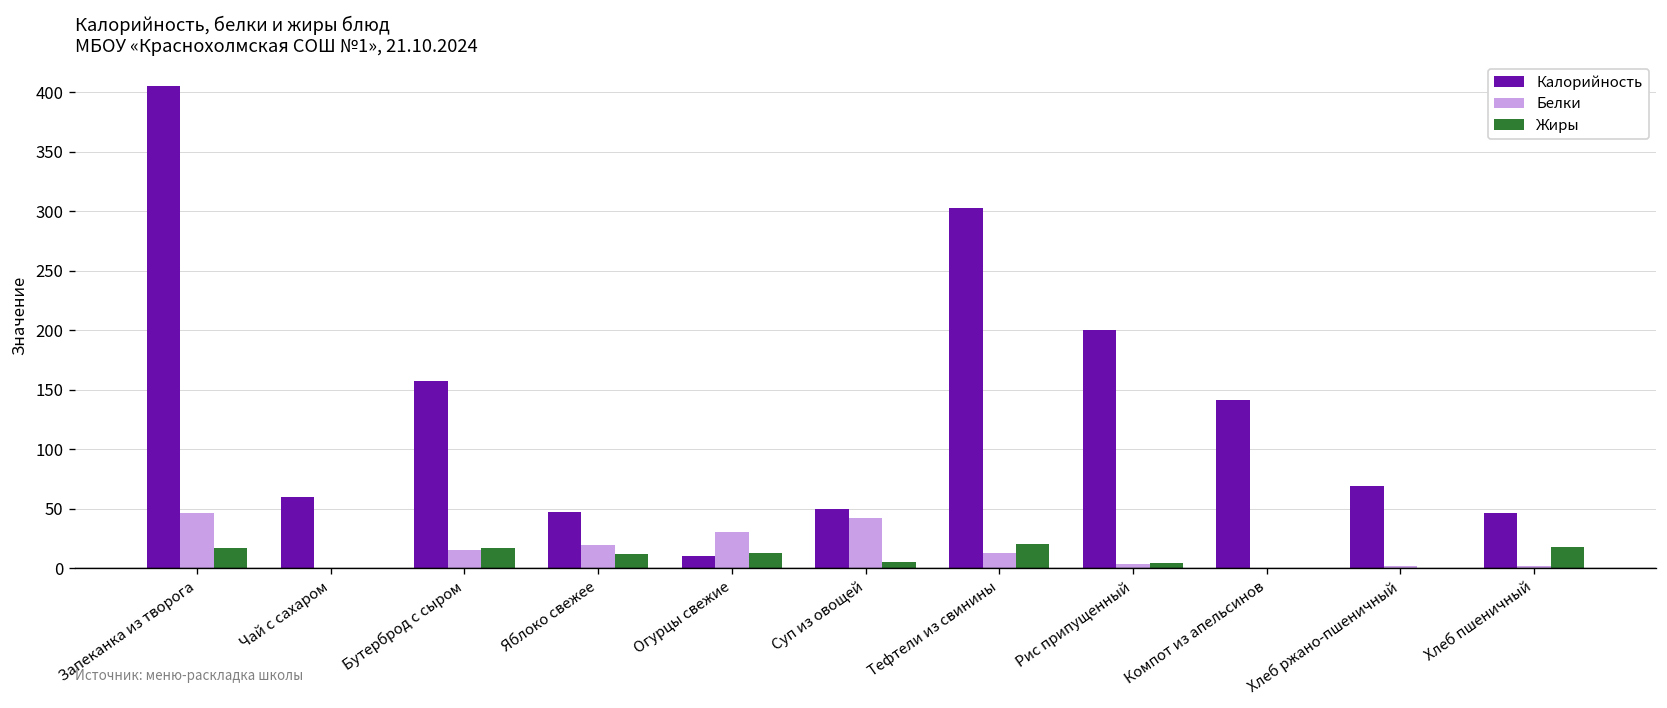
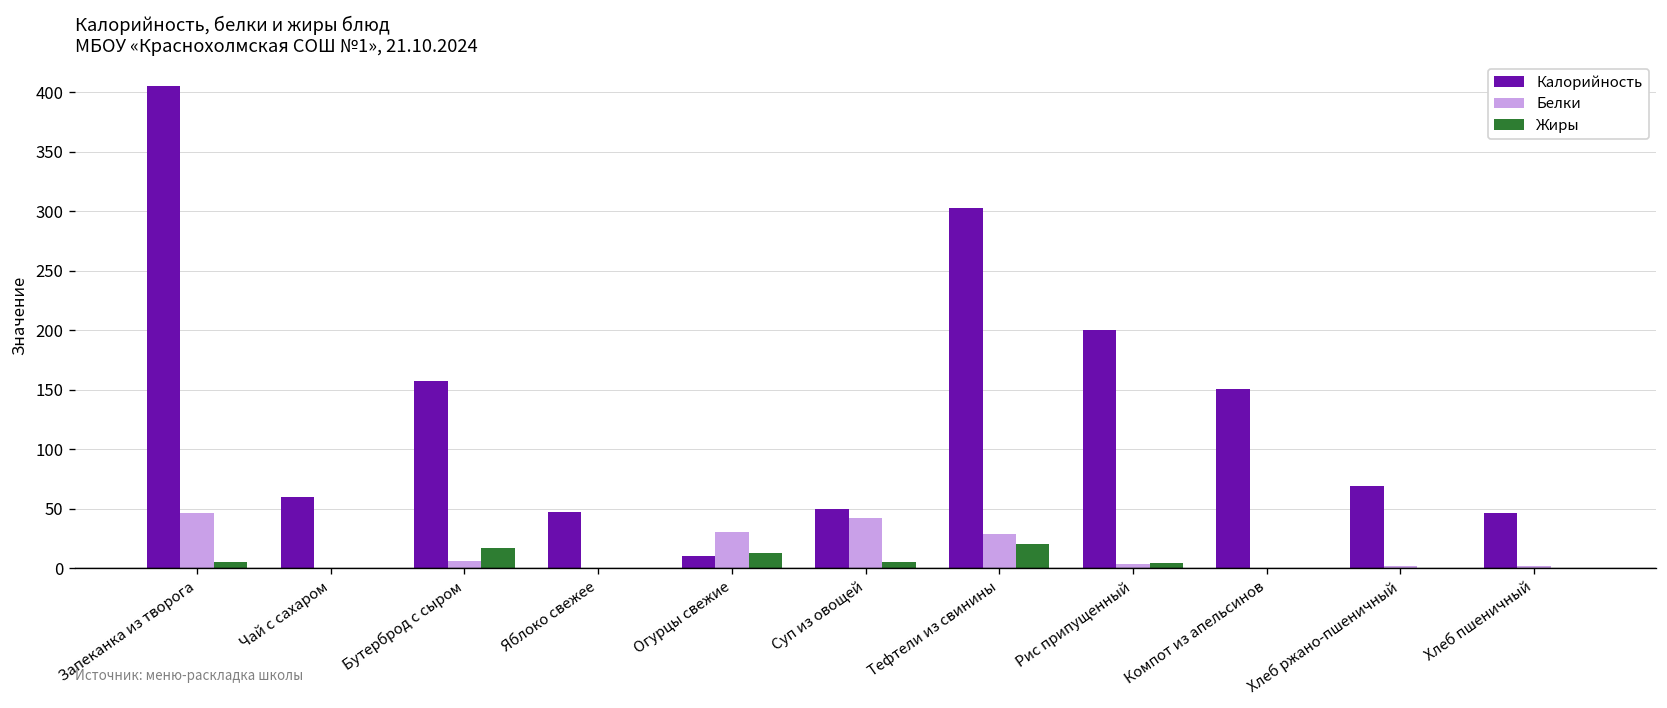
Жиры, Запеканка из творога: 20 -> 10
Белки, Бутерброд с сыром: 15 -> 6
Белки, Яблоко свежее: 20 -> 0
Жиры, Яблоко свежее: 10 -> 0
Белки, Тефтели из свинины: 10 -> 30
Калорийность, Компот из апельсинов: 140 -> 150
Жиры, Хлеб пшеничный: 20 -> 0
